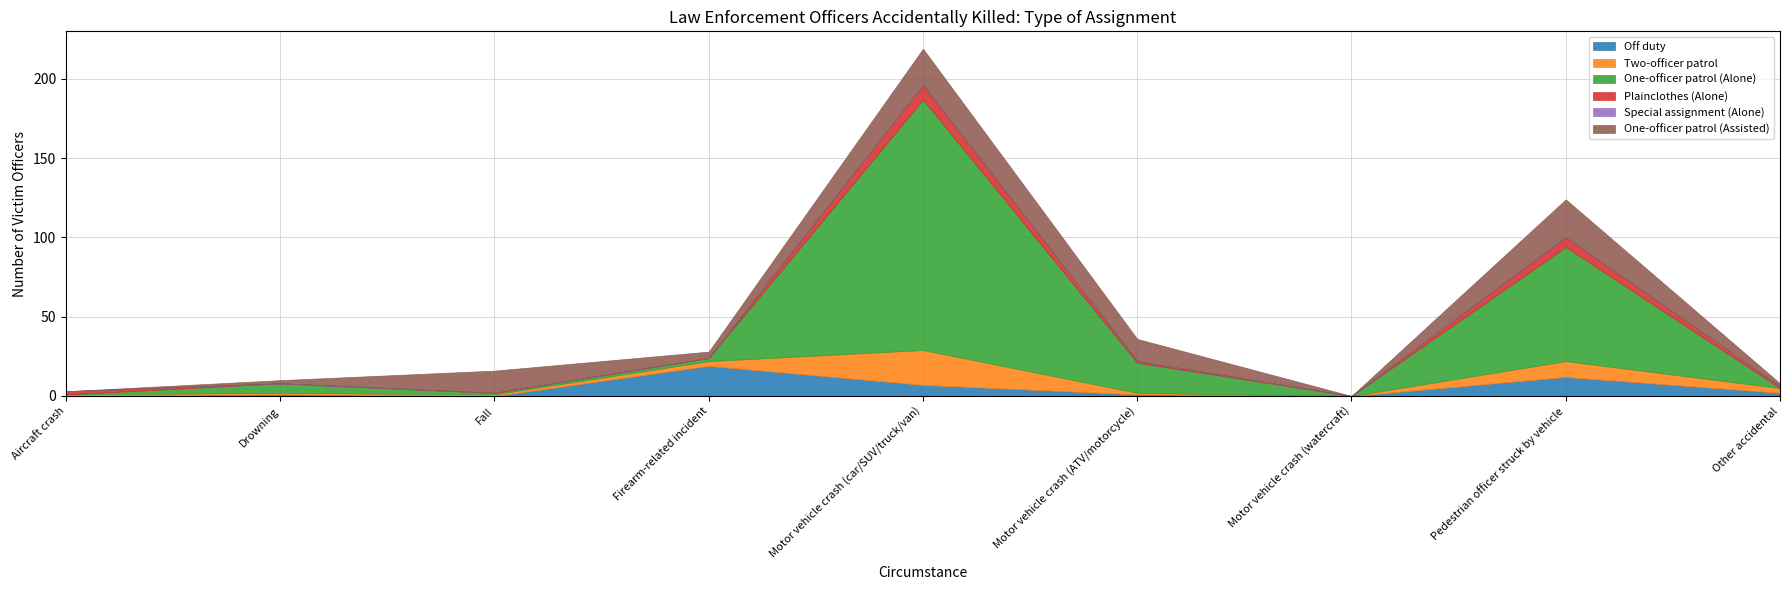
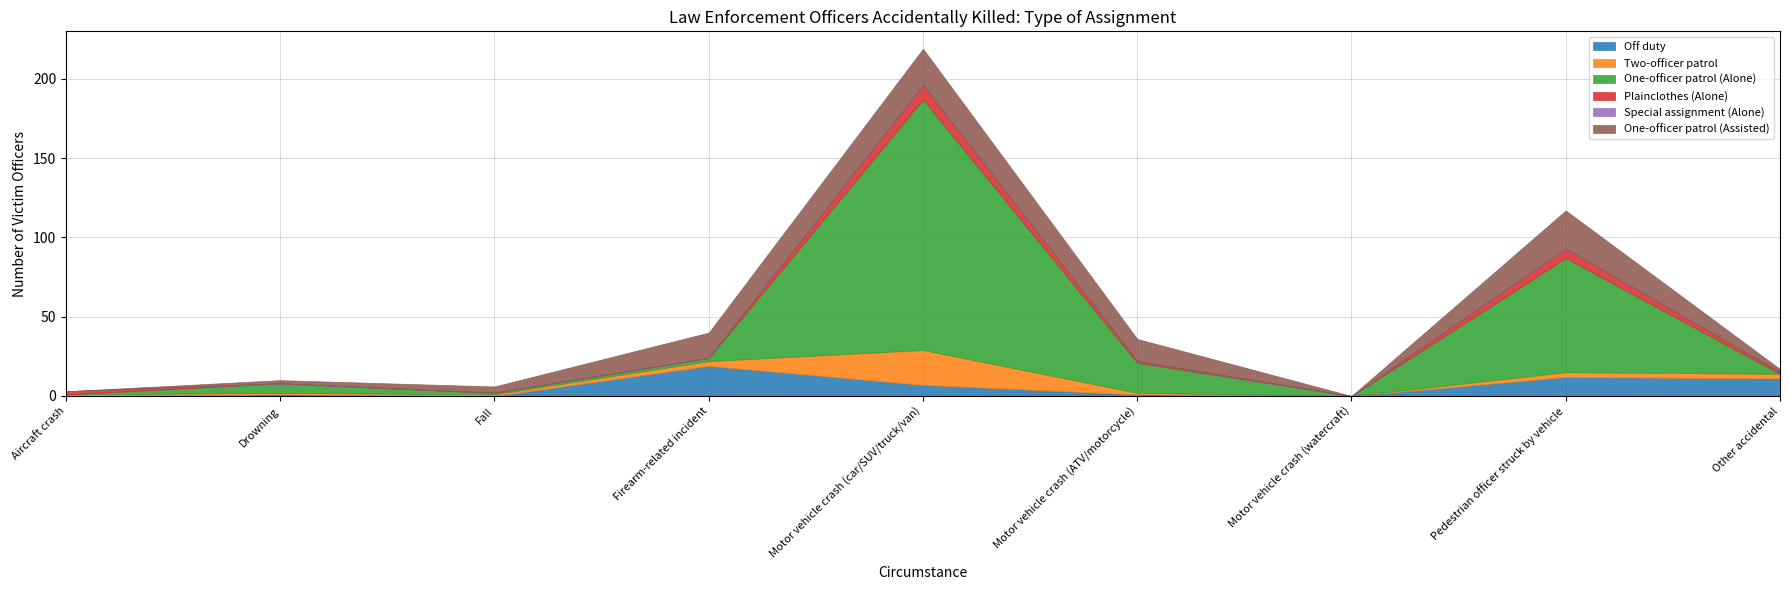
One-officer patrol (Assisted), Fall: 14 -> 4
One-officer patrol (Assisted), Firearm-related incident: 4 -> 16
Two-officer patrol, Pedestrian officer struck by vehicle: 10 -> 3
Off duty, Other accidental: 2 -> 11
